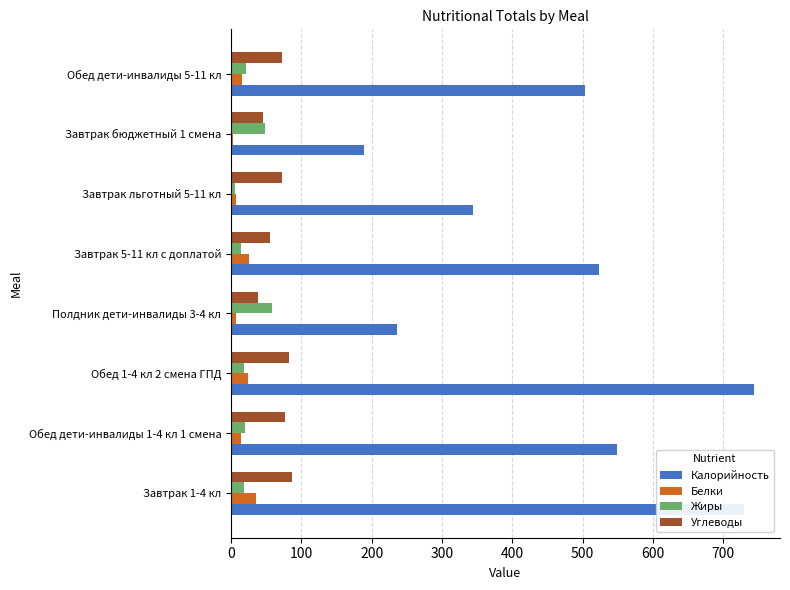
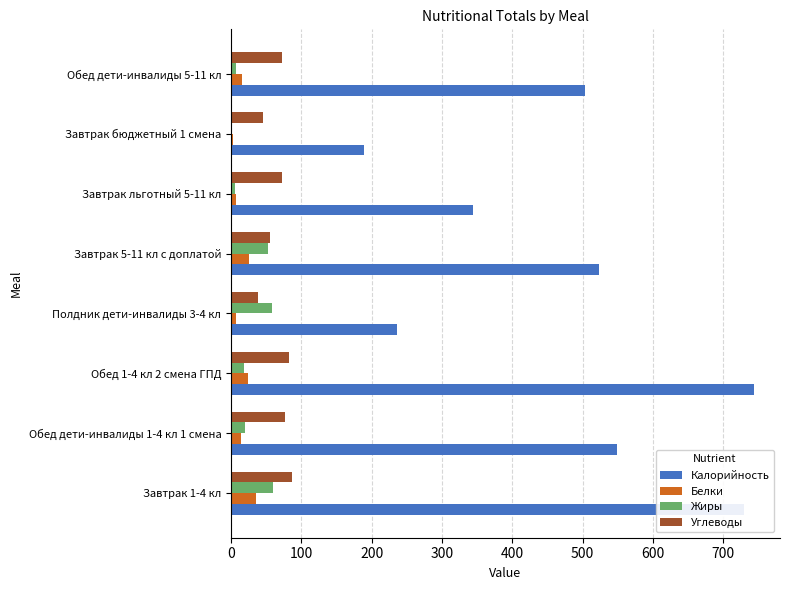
Жиры, Обед дети-инвалиды 5-11 кл: 20 -> 10
Жиры, Завтрак бюджетный 1 смена: 50 -> 0
Жиры, Завтрак 5-11 кл с доплатой: 10 -> 50
Жиры, Завтрак 1-4 кл: 20 -> 60
